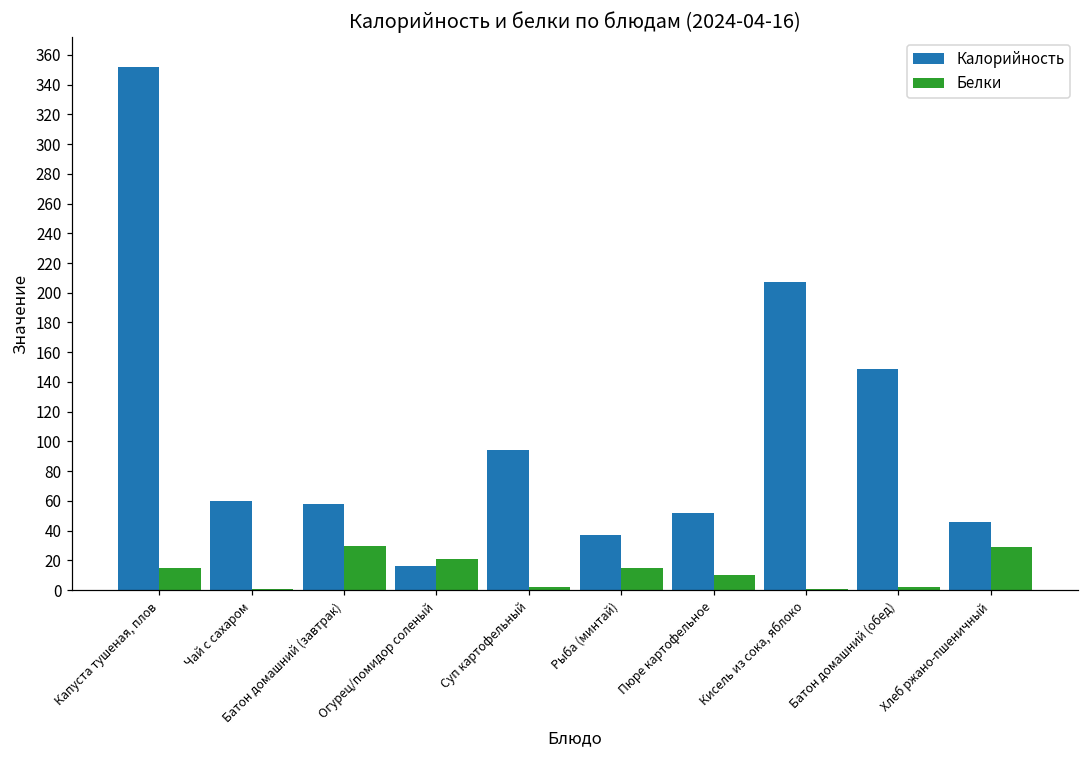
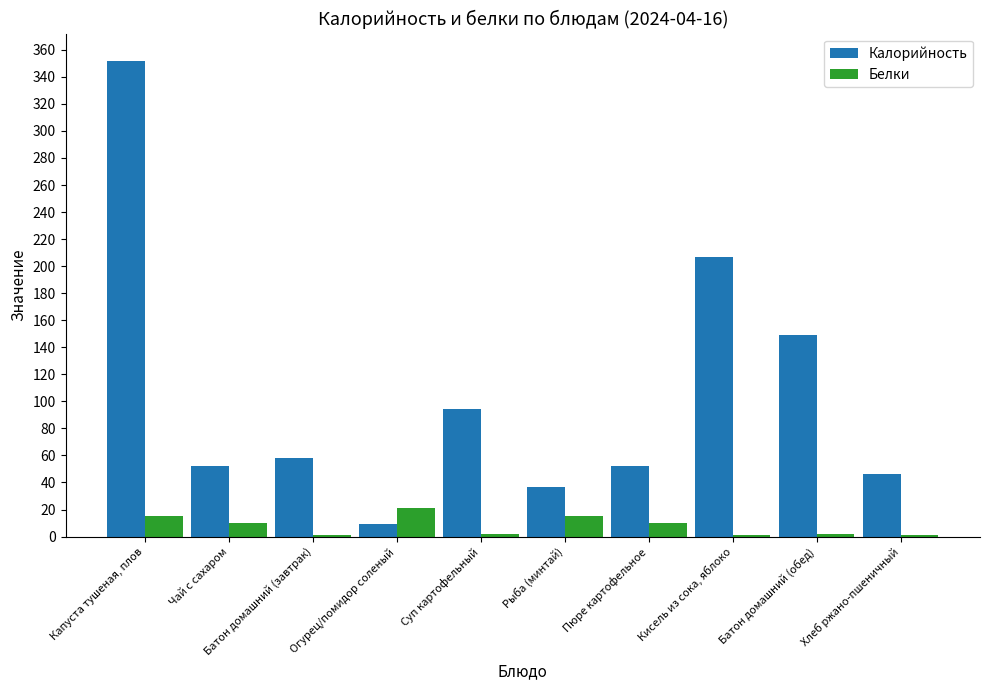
Калорийность, Чай с сахаром: 60 -> 52
Белки, Чай с сахаром: 1 -> 10
Белки, Батон домашний (завтрак): 30 -> 1
Калорийность, Огурец/помидор соленый: 16 -> 9
Белки, Хлеб ржано-пшеничный: 29 -> 1
